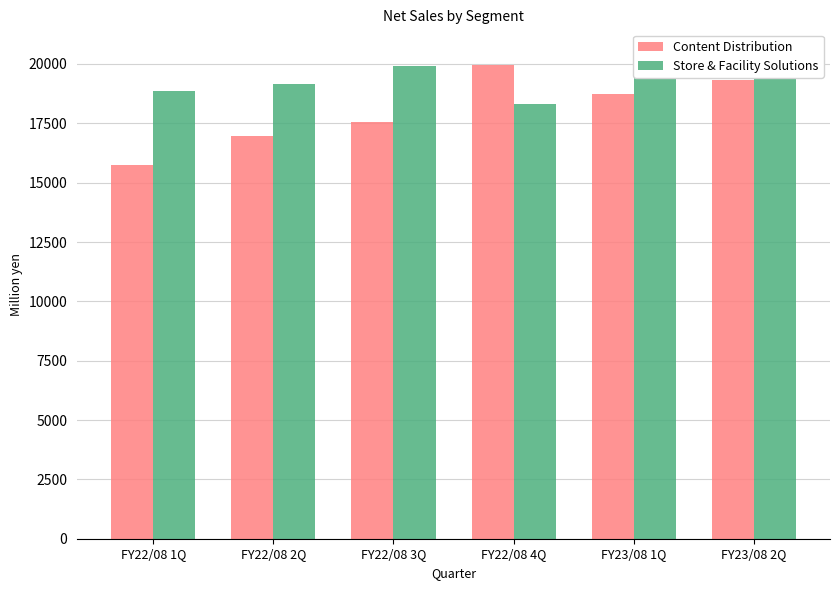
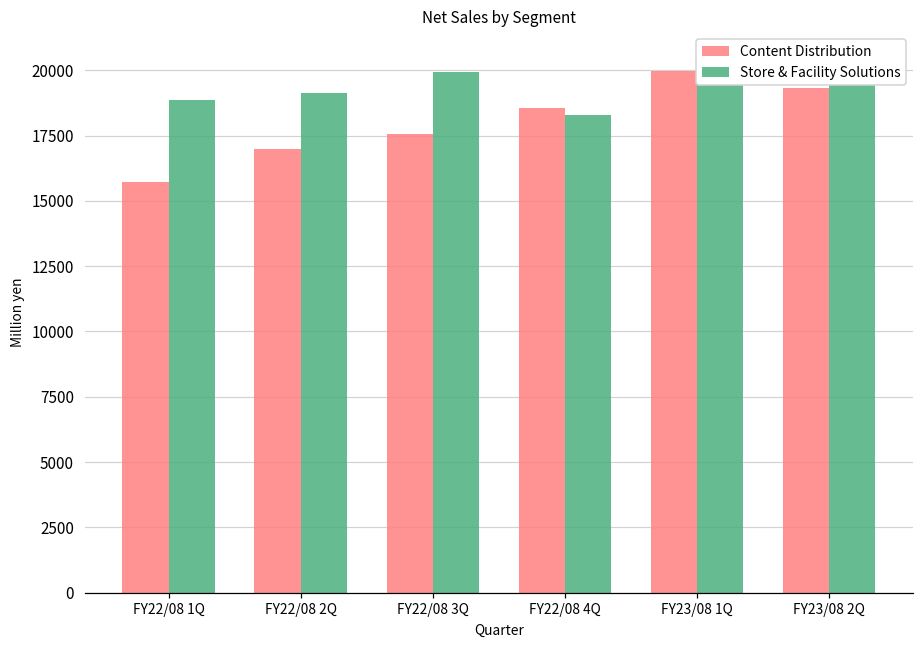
Content Distribution, FY22/08 4Q: 19900 -> 18600
Content Distribution, FY23/08 1Q: 18700 -> 20000
